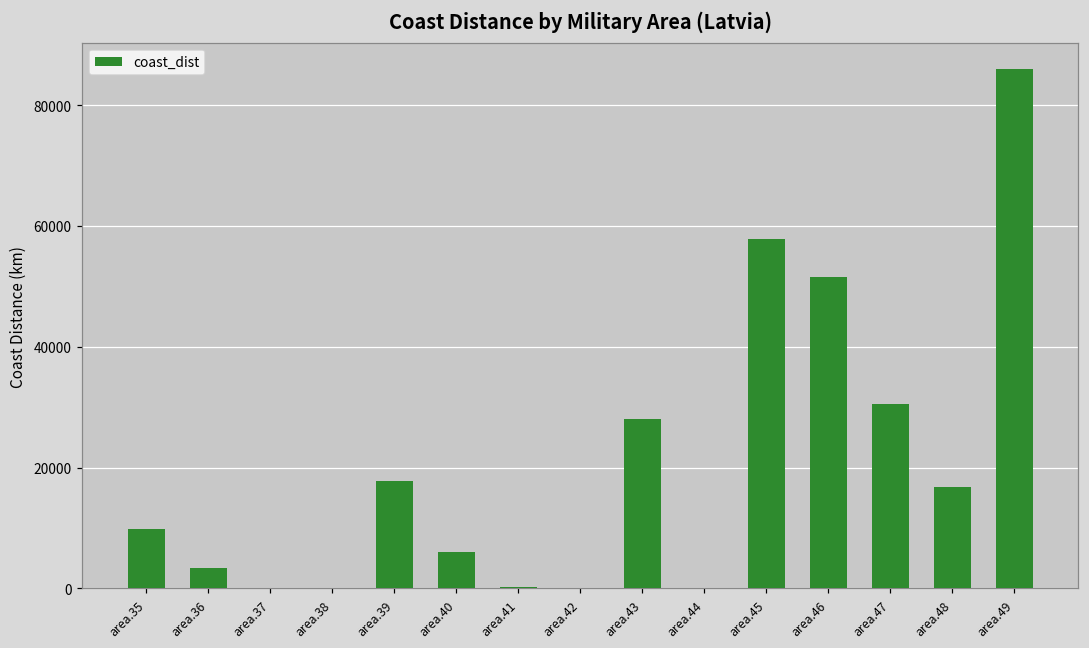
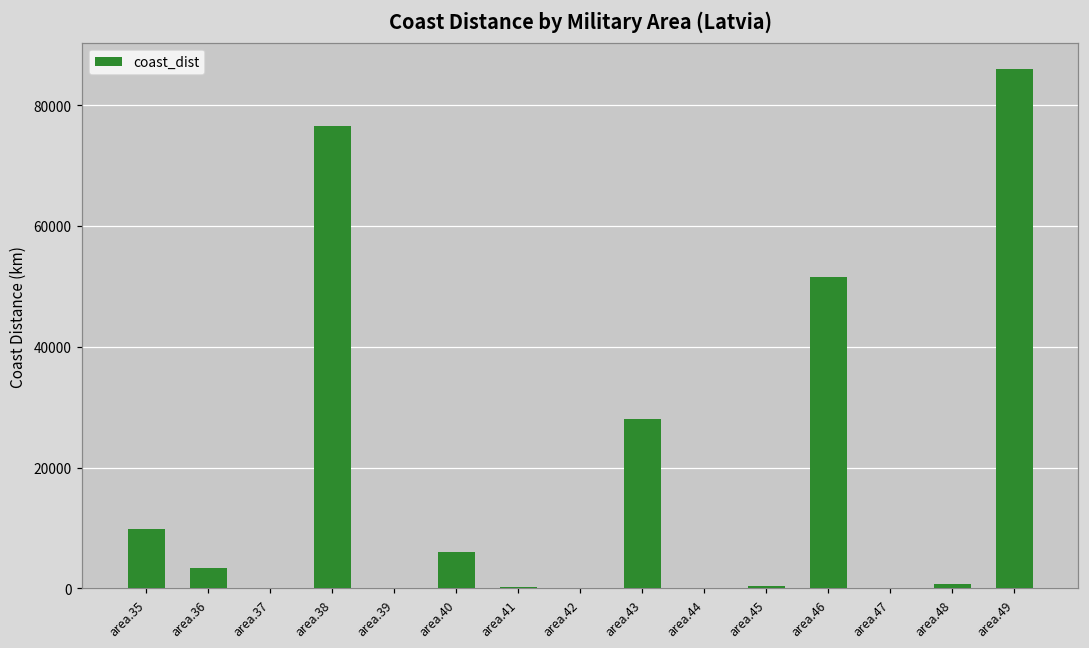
area.38: 0 -> 77000
area.39: 18000 -> 0
area.45: 58000 -> 0
area.47: 30000 -> 0
area.48: 17000 -> 1000
